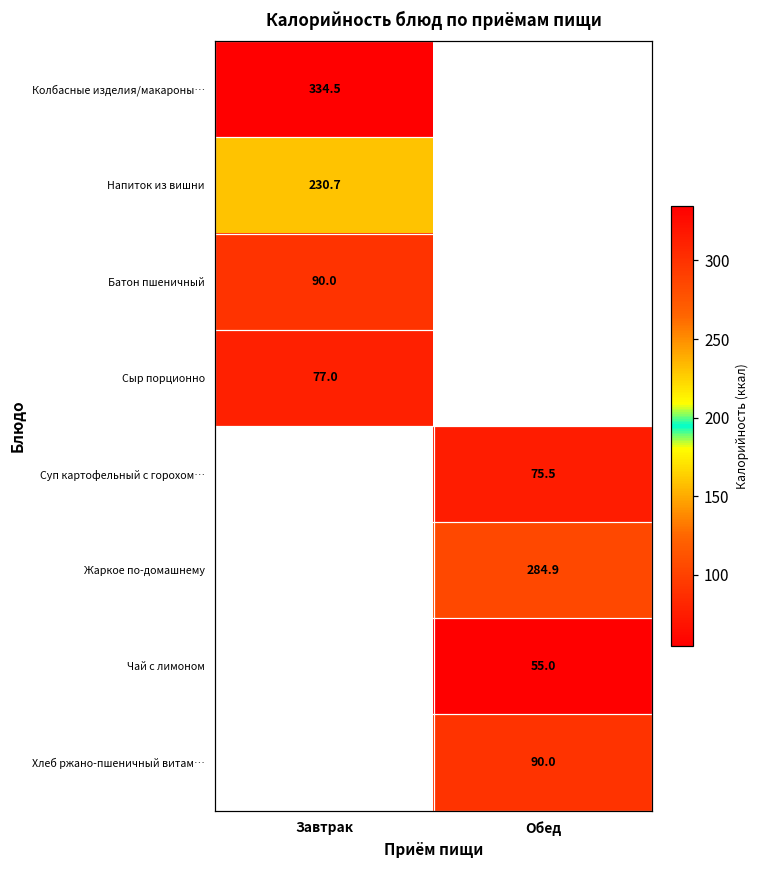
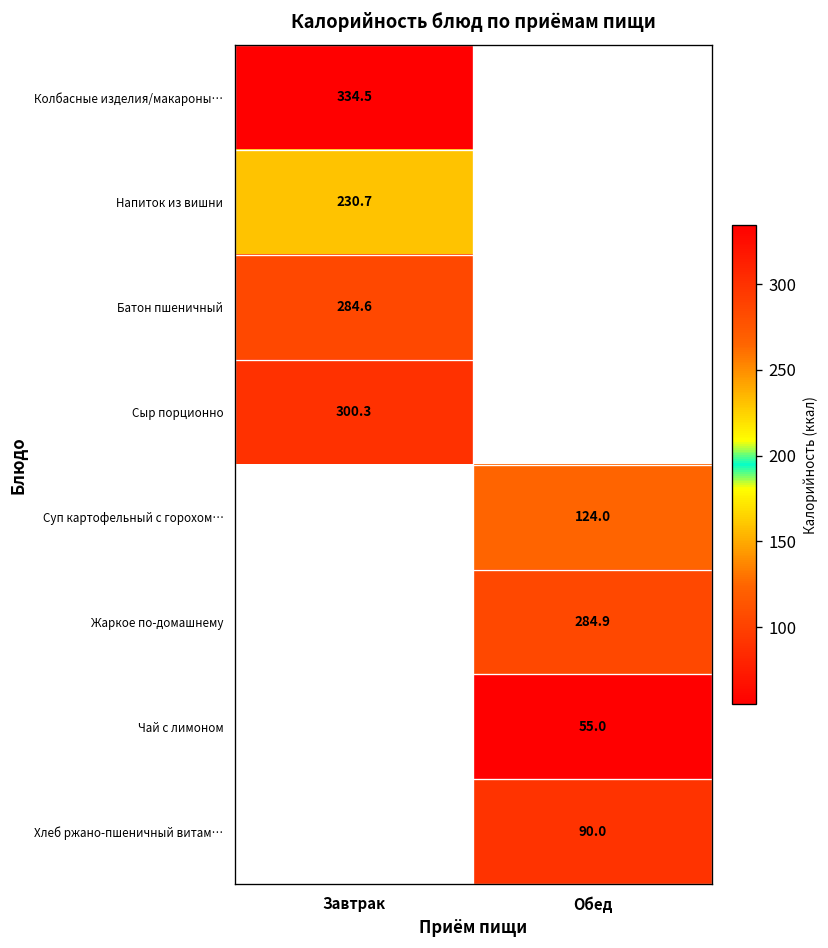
Батон пшеничный, Завтрак: 90.0 -> 284.6
Сыр порционно, Завтрак: 77.0 -> 300.3
Суп картофельный с горохом…, Обед: 75.5 -> 124.0
